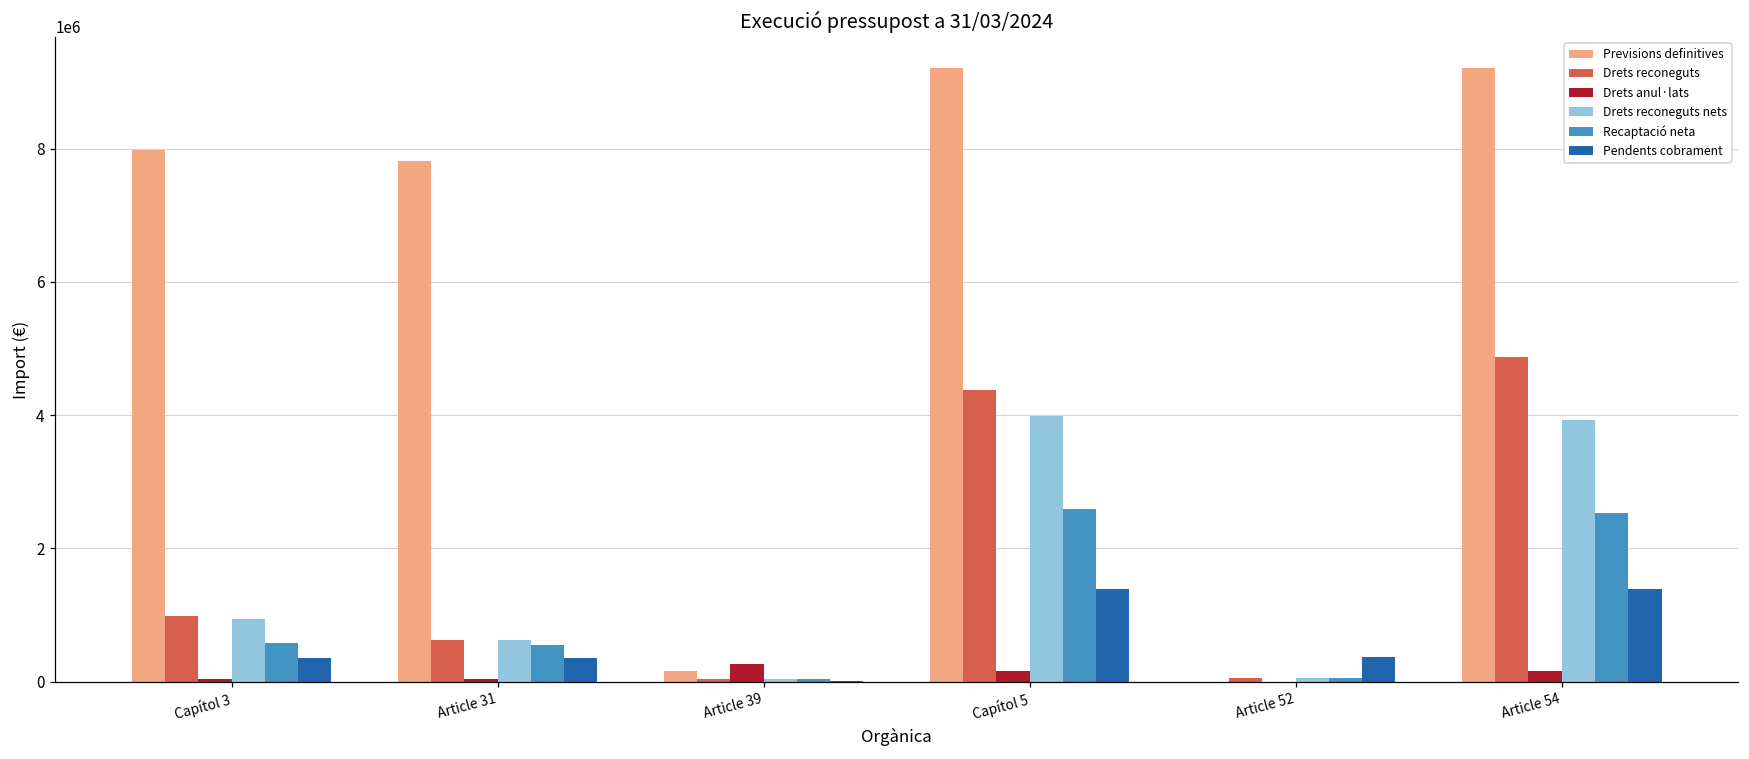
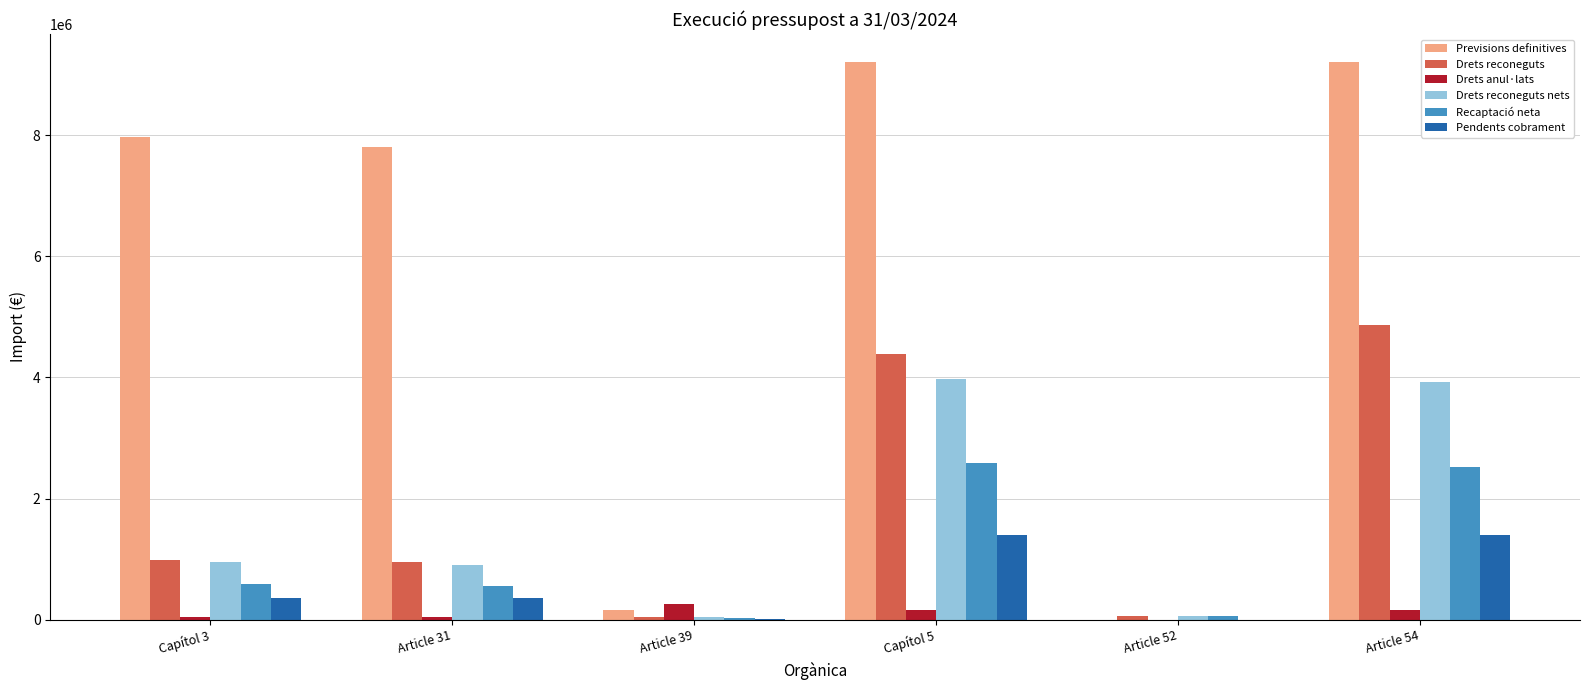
Drets reconeguts, Article 31: 600000 -> 1000000
Drets reconeguts nets, Article 31: 600000 -> 900000
Pendents cobrament, Article 52: 400000 -> 0
